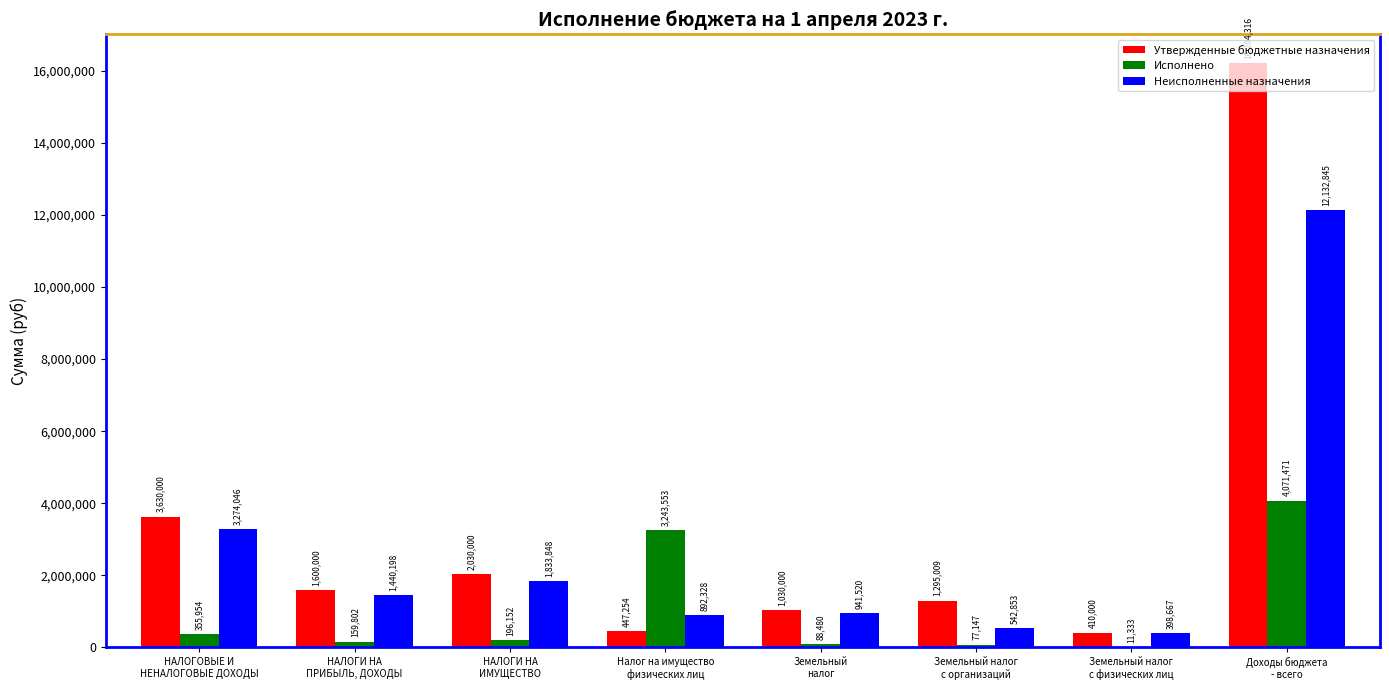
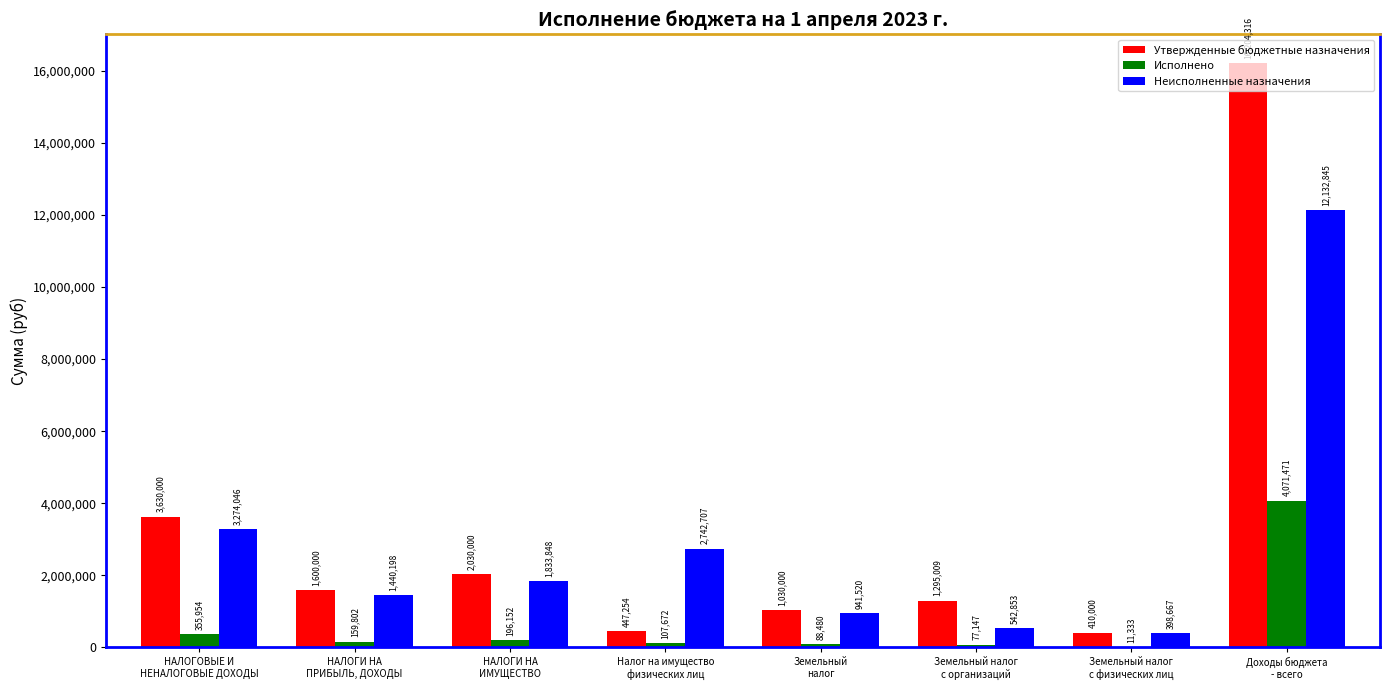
Исполнено, Налог на имущество физических лиц: 3,243,553 -> 107,672
Неисполненные назначения, Налог на имущество физических лиц: 892,328 -> 2,742,707
